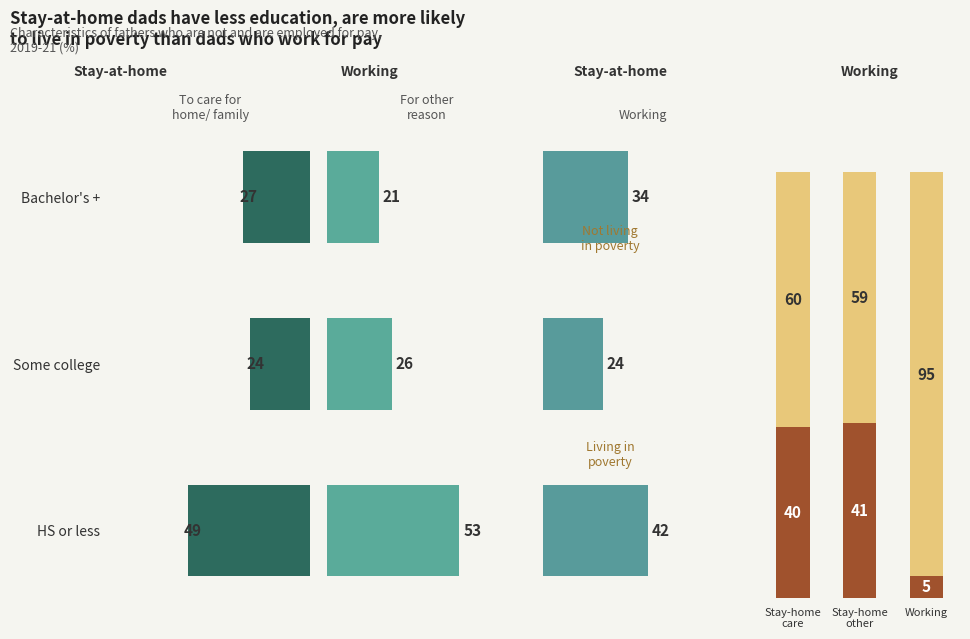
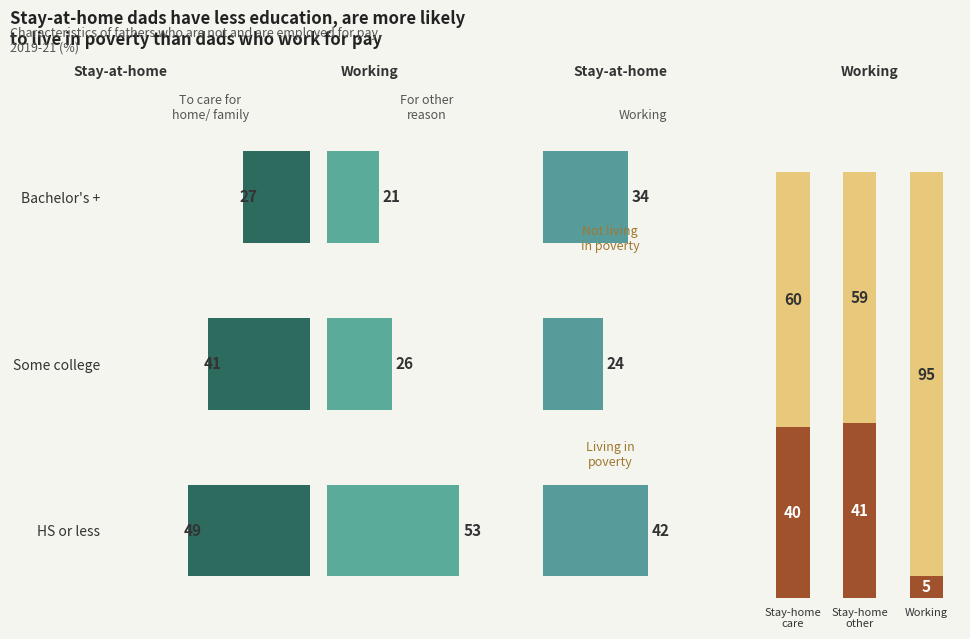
To care for home/ family, Some college: 24 -> 41
